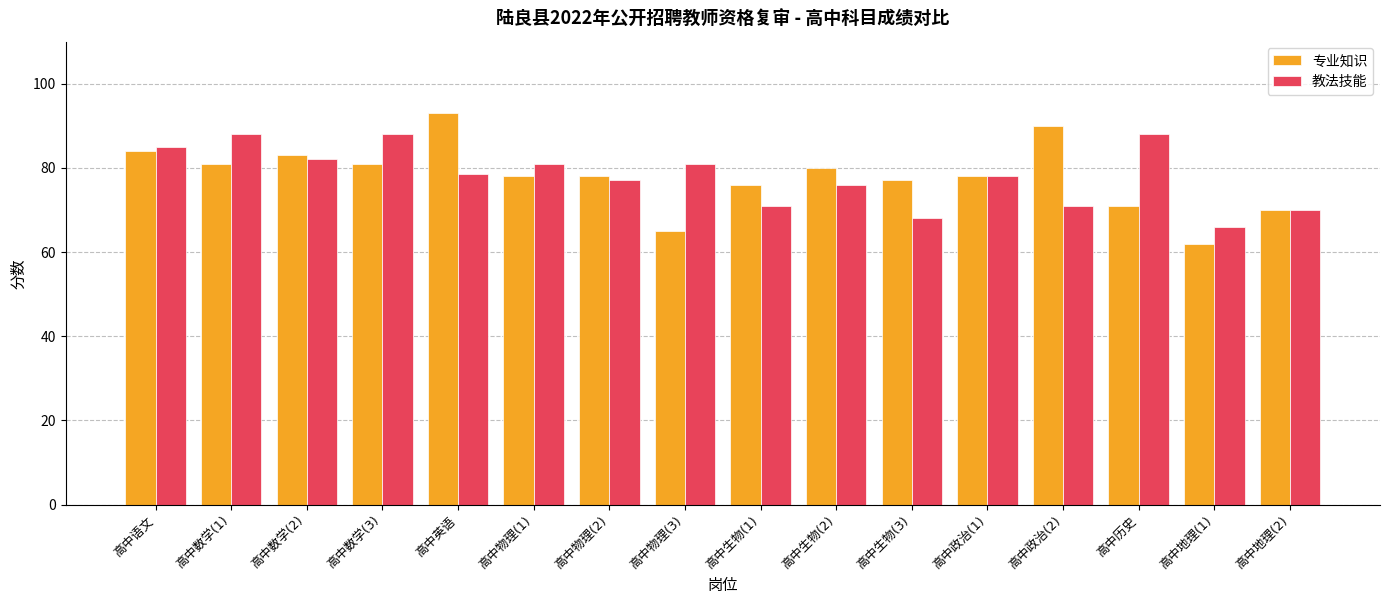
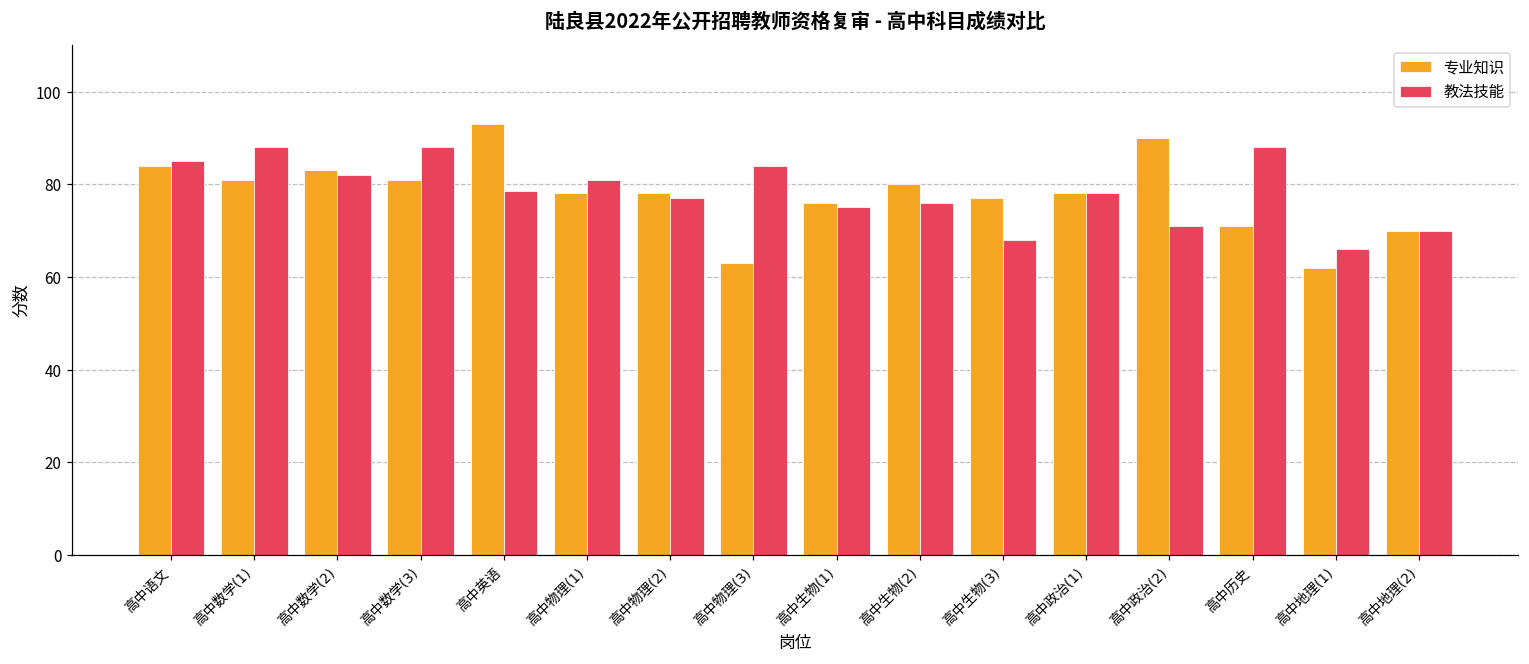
专业知识, 高中物理(3): 65 -> 63
教法技能, 高中物理(3): 81 -> 84
教法技能, 高中生物(1): 71 -> 75
